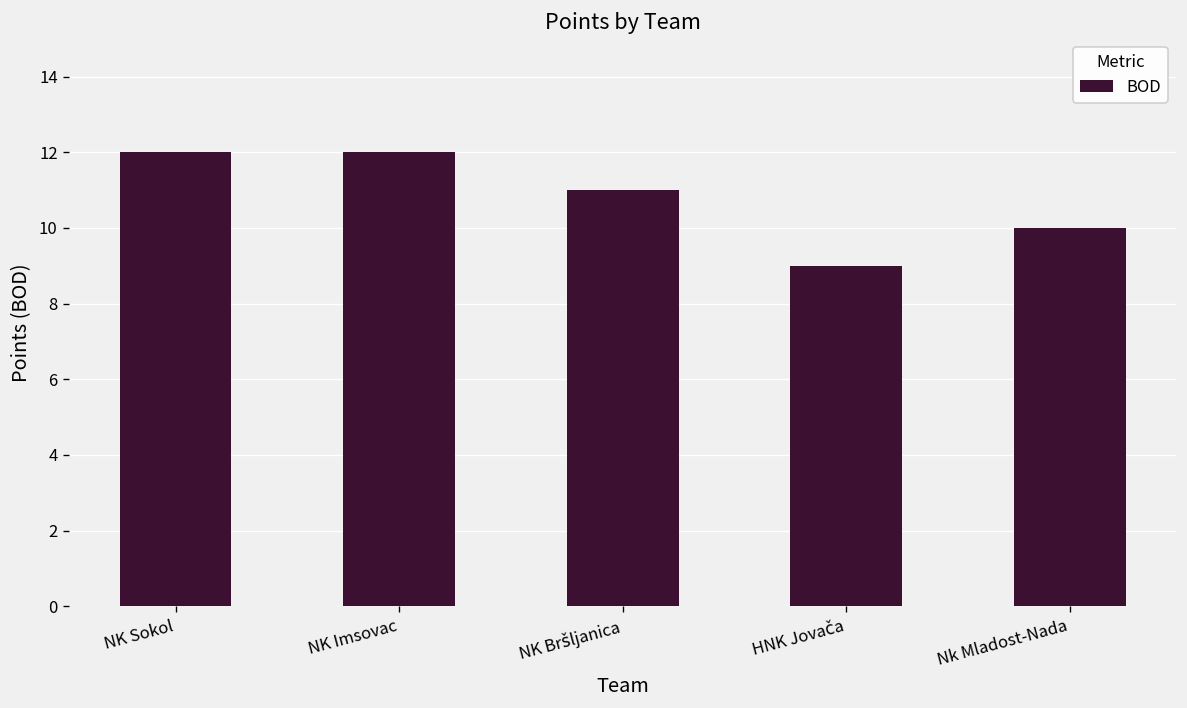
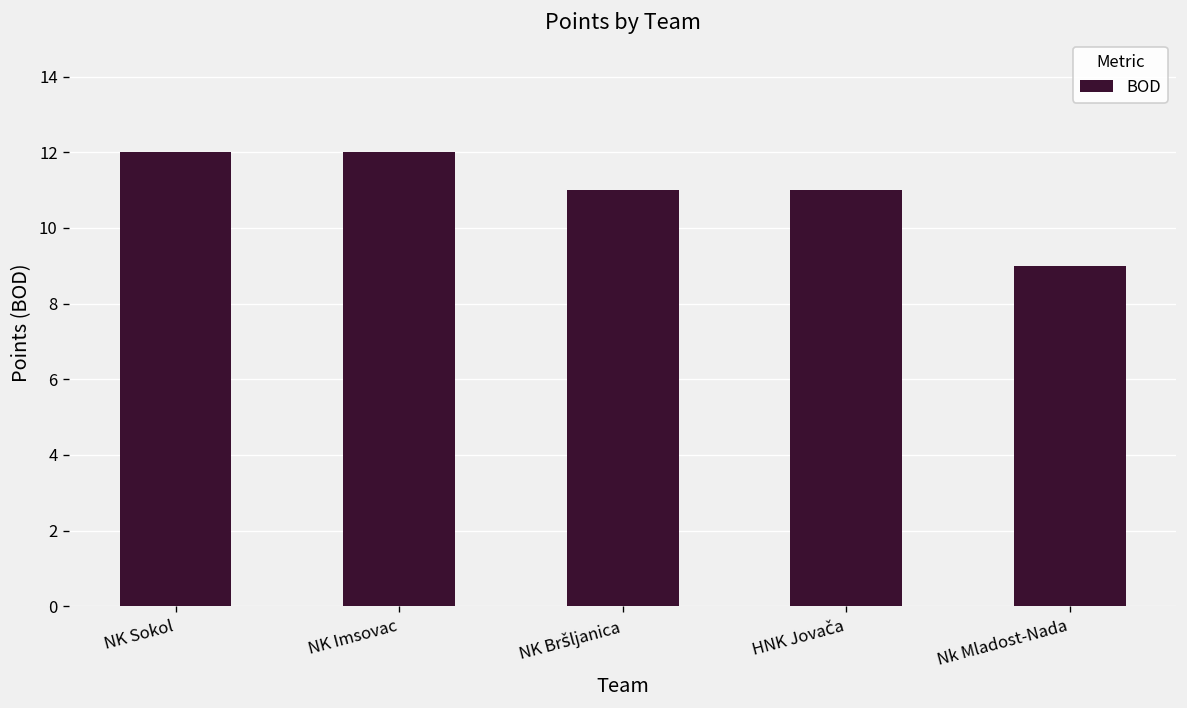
HNK Jovača: 9 -> 11
Nk Mladost-Nada: 10 -> 9
